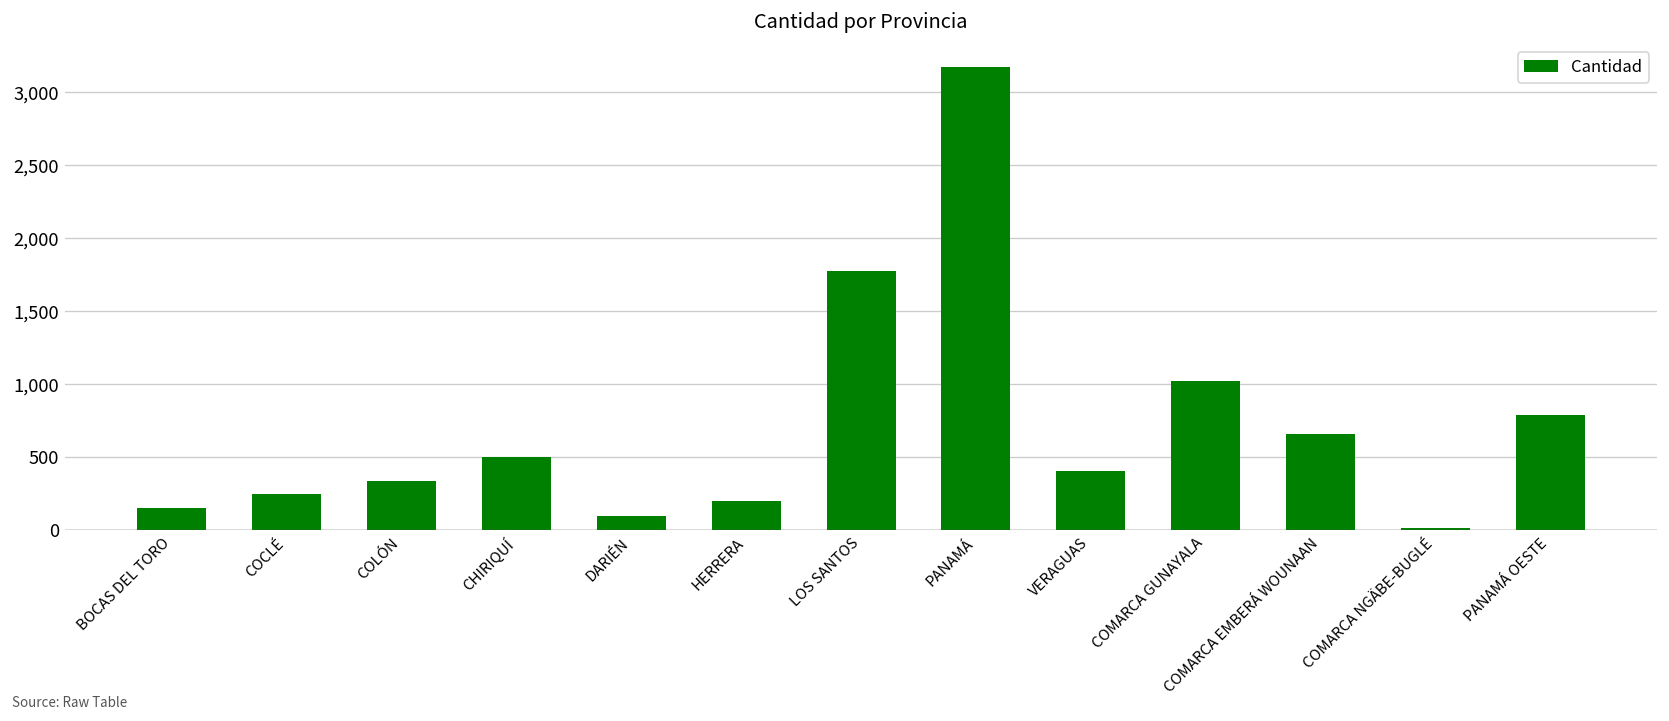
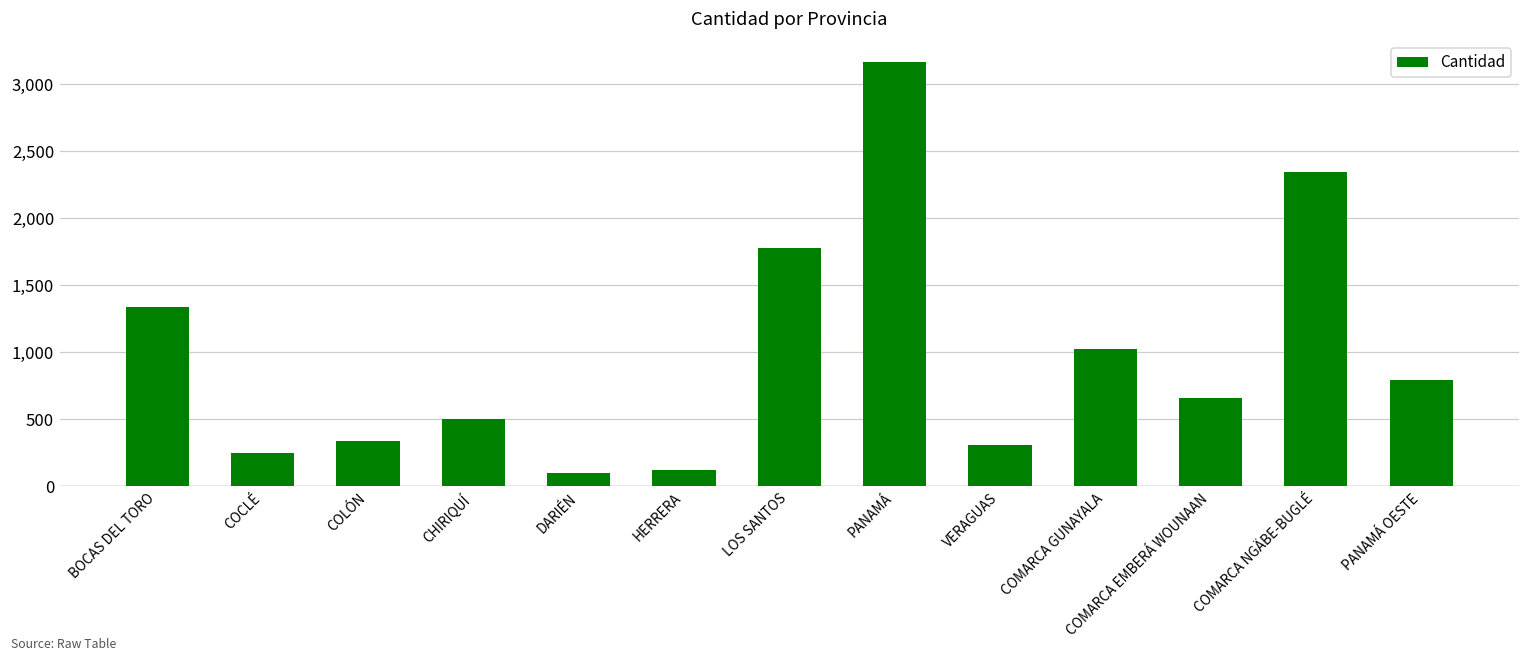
BOCAS DEL TORO: 150 -> 1,340
HERRERA: 200 -> 120
VERAGUAS: 410 -> 310
COMARCA NGÄBE-BUGLÉ: 20 -> 2,350
